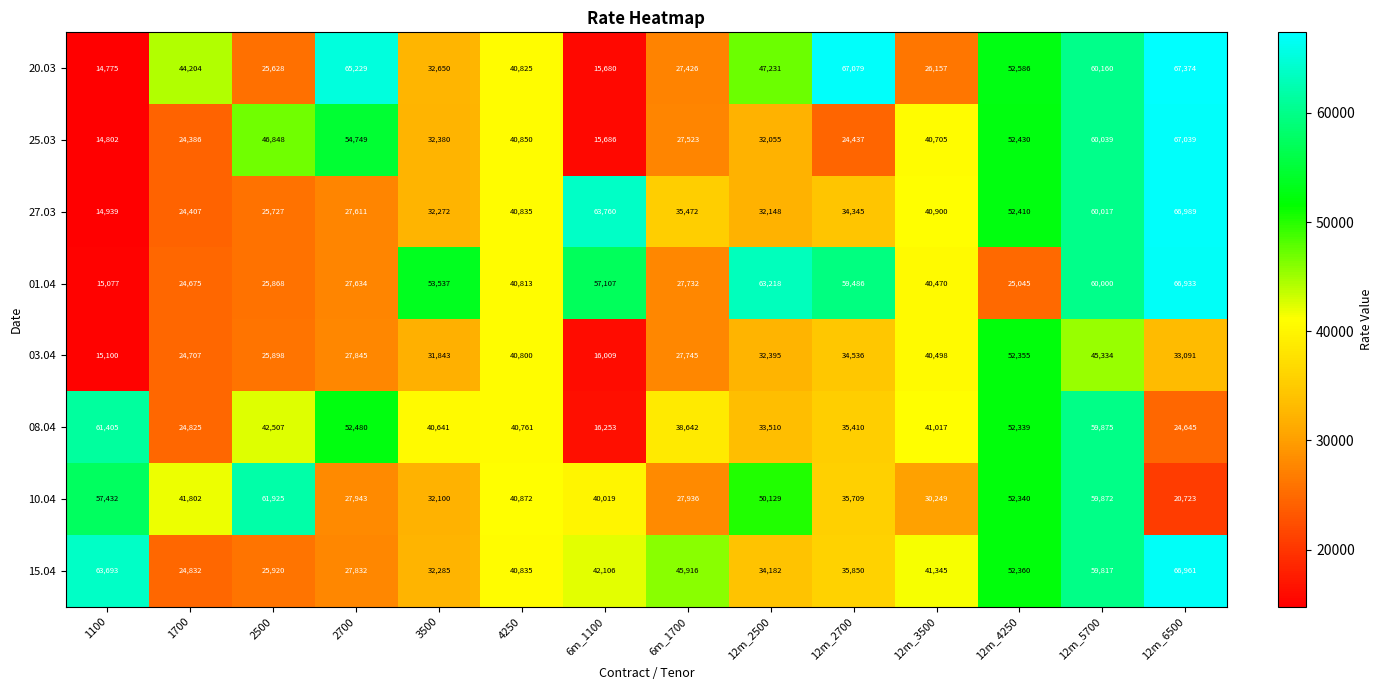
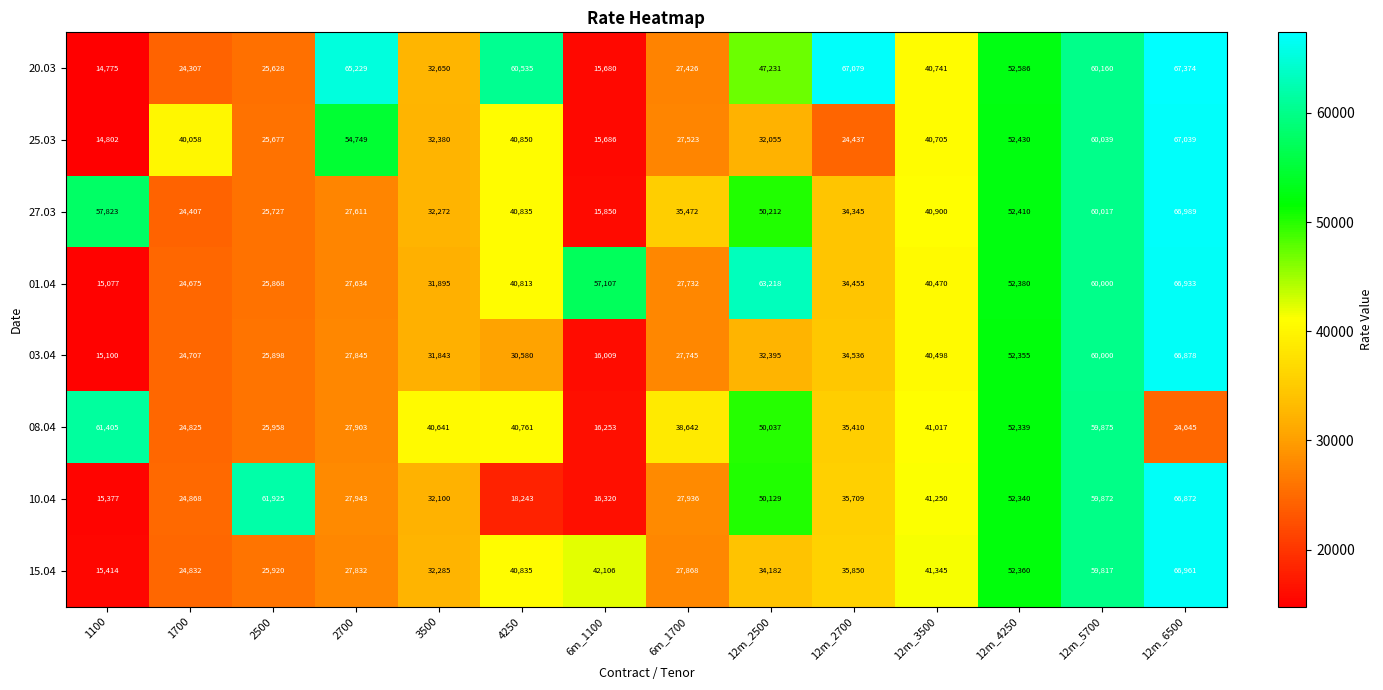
20.03, 1700: 44,204 -> 24,307
20.03, 4250: 40,825 -> 60,535
20.03, 12m_3500: 26,157 -> 40,741
25.03, 1700: 24,386 -> 40,058
25.03, 2500: 46,848 -> 25,677
27.03, 1100: 14,939 -> 57,823
27.03, 6m_1100: 63,760 -> 15,850
27.03, 12m_2500: 32,148 -> 50,212
01.04, 3500: 53,537 -> 31,895
01.04, 12m_2700: 59,486 -> 34,455
01.04, 12m_4250: 25,045 -> 52,380
03.04, 4250: 40,800 -> 30,580
03.04, 12m_5700: 45,334 -> 60,000
03.04, 12m_6500: 33,091 -> 66,878
08.04, 2500: 42,507 -> 25,958
08.04, 2700: 52,480 -> 27,903
08.04, 12m_2500: 33,510 -> 50,037
10.04, 1100: 57,432 -> 15,377
10.04, 1700: 41,802 -> 24,868
10.04, 4250: 40,872 -> 18,243
10.04, 6m_1100: 40,019 -> 16,320
10.04, 12m_3500: 30,249 -> 41,250
10.04, 12m_6500: 20,723 -> 66,872
15.04, 1100: 63,693 -> 15,414
15.04, 6m_1700: 45,916 -> 27,868
